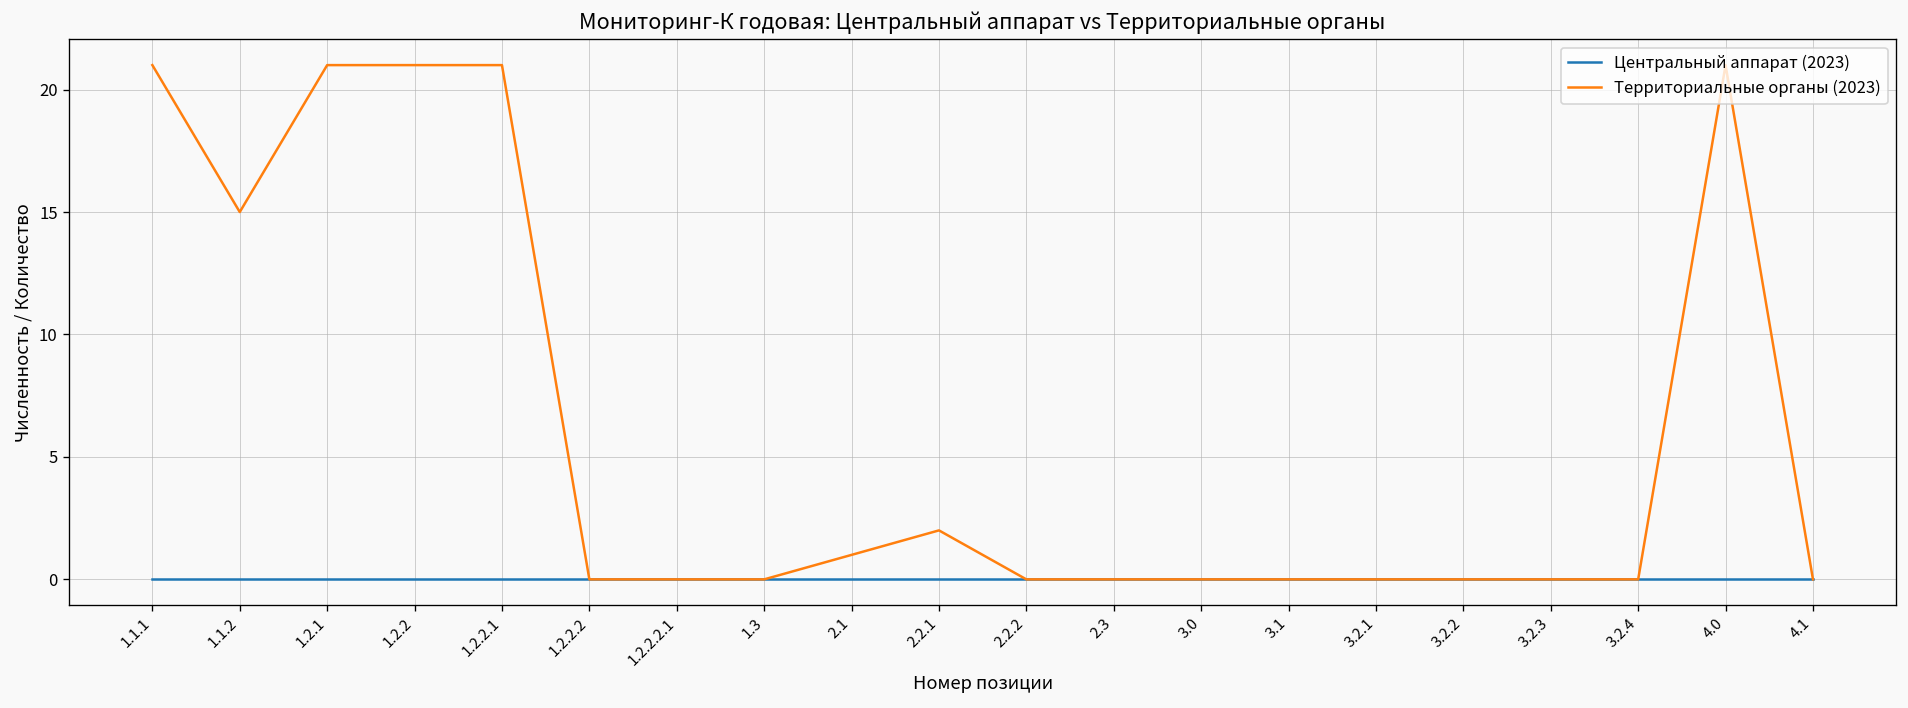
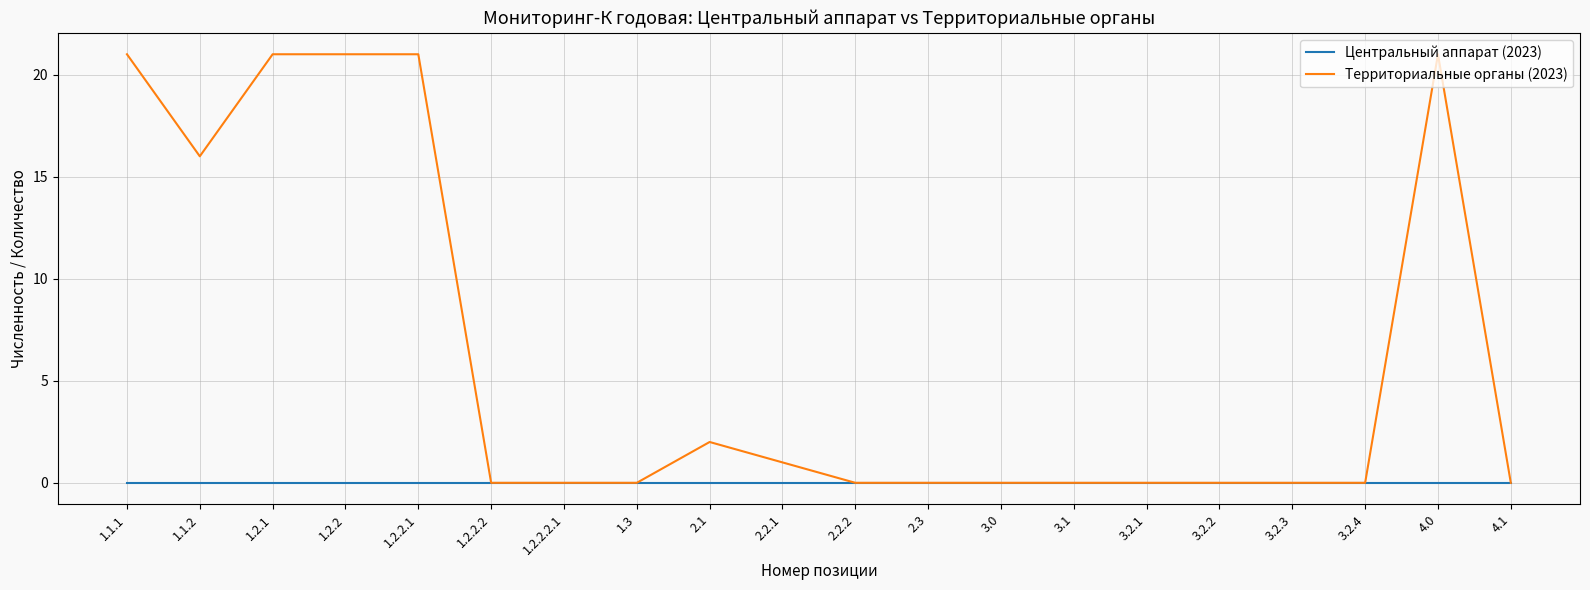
Территориальные органы (2023), 1.1.2: 15 -> 16
Территориальные органы (2023), 2.1: 1 -> 2
Территориальные органы (2023), 2.2.1: 2 -> 1
